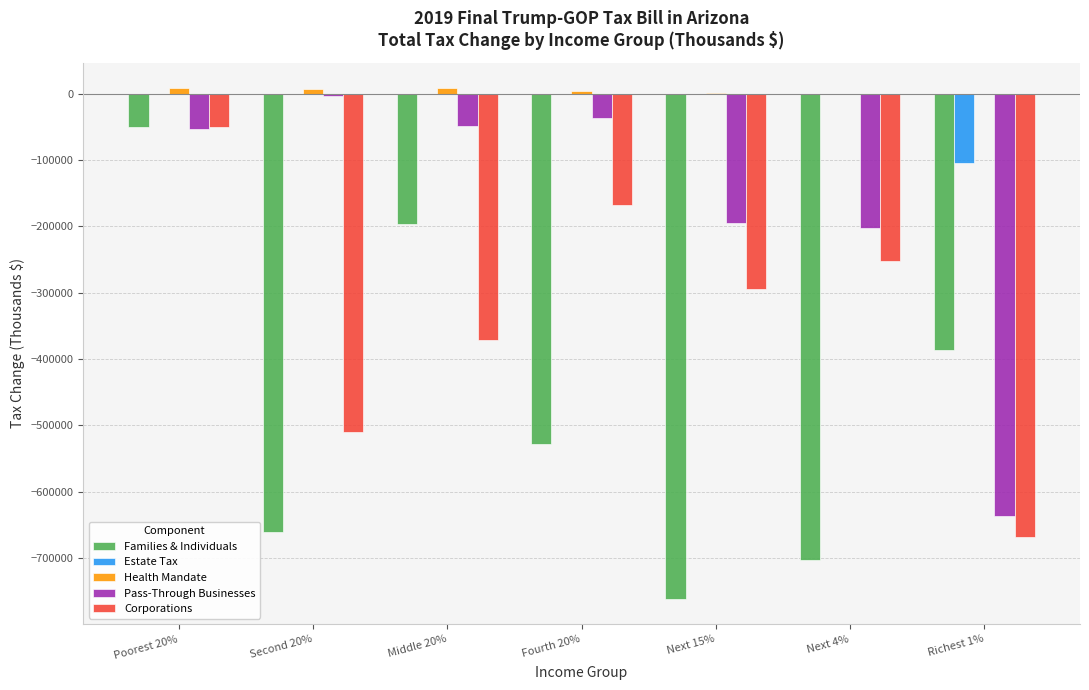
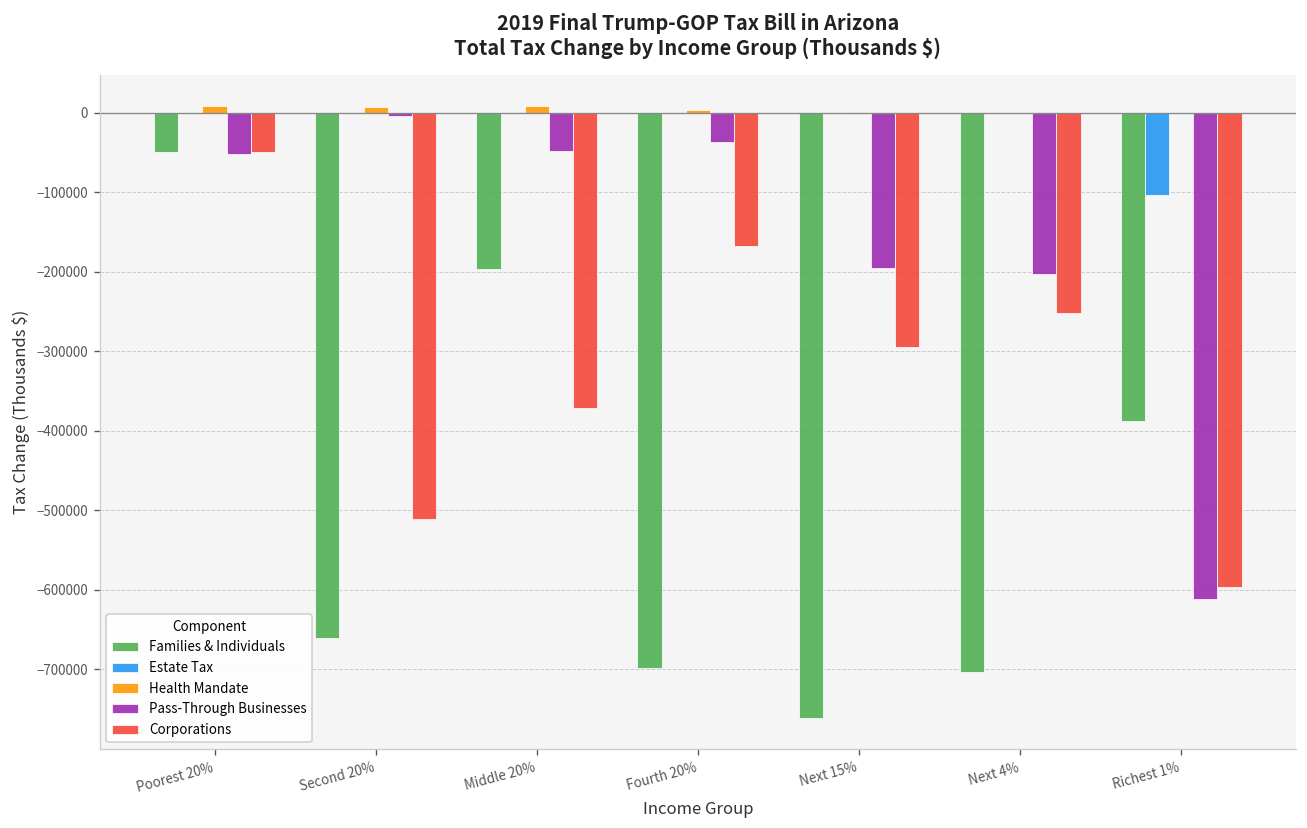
Families & Individuals, Fourth 20%: -530000 -> -700000
Pass-Through Businesses, Richest 1%: -640000 -> -610000
Corporations, Richest 1%: -670000 -> -600000
